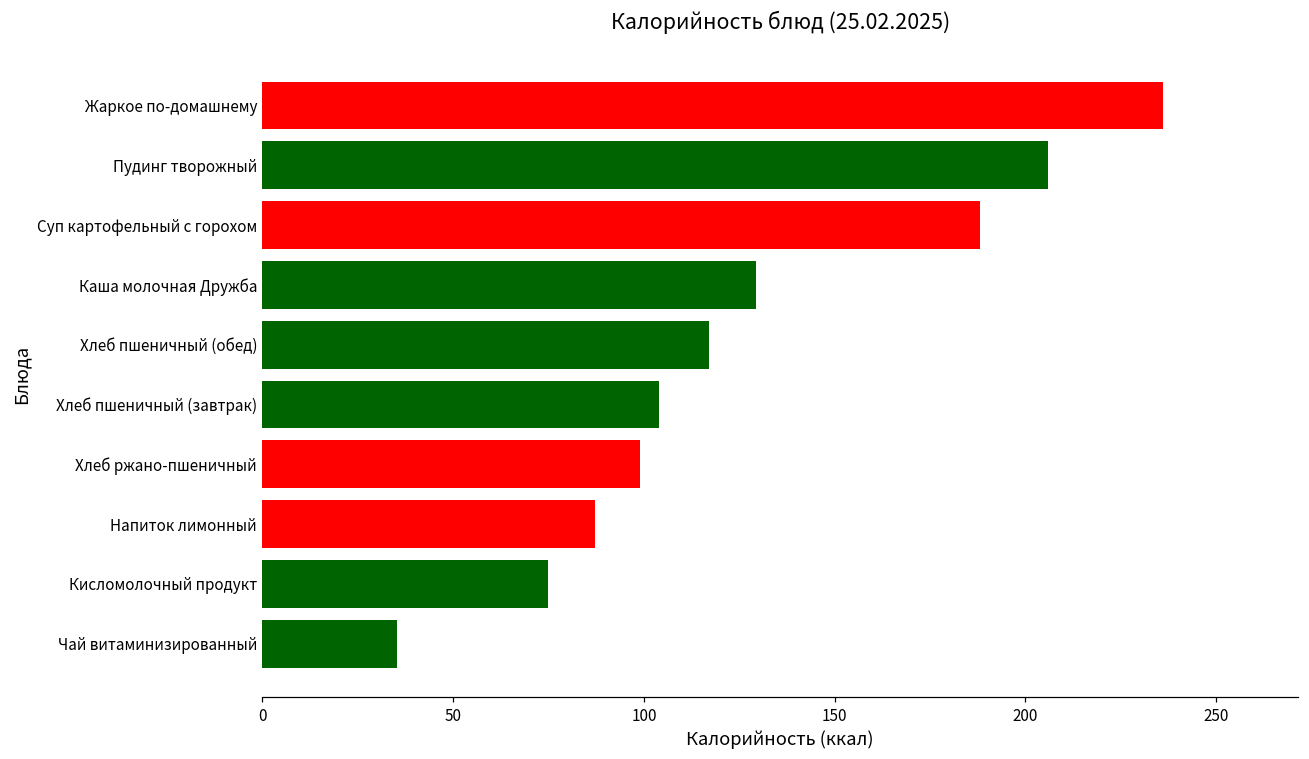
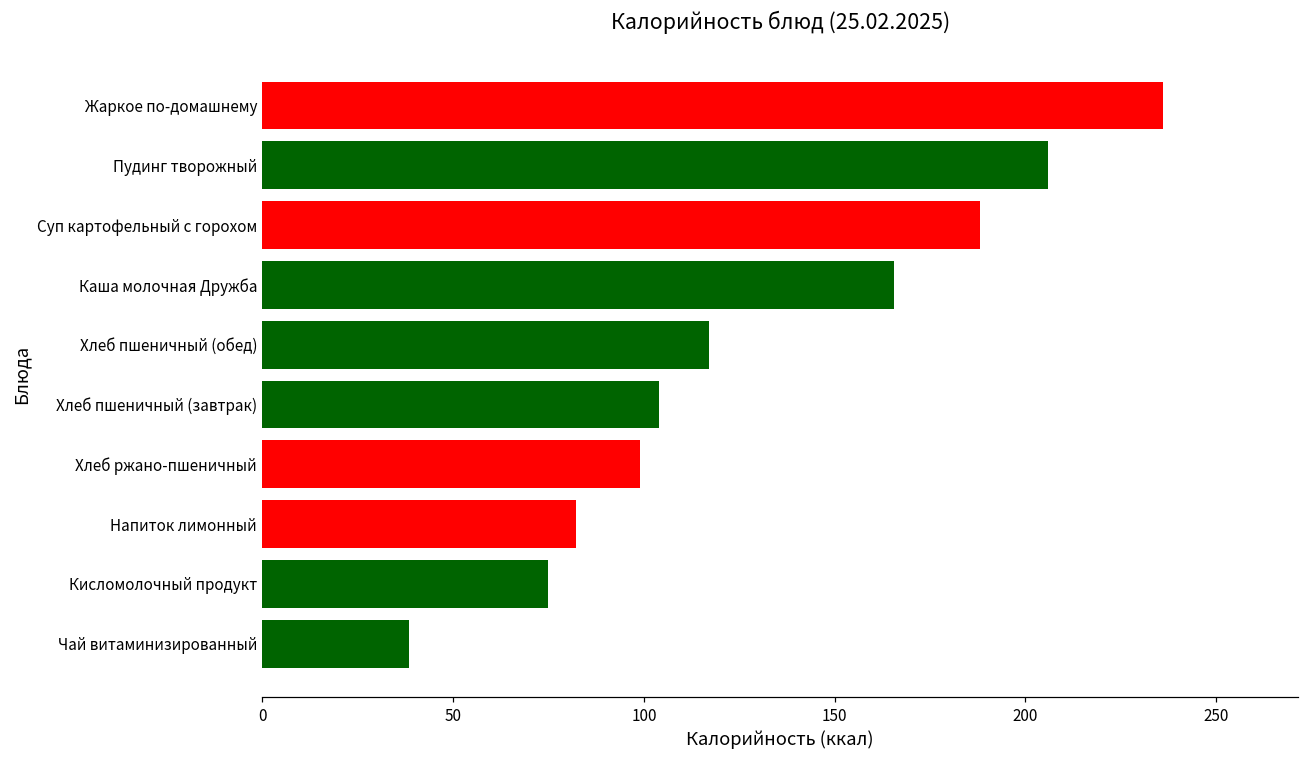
Каша молочная Дружба: 129 -> 165
Напиток лимонный: 87 -> 82
Чай витаминизированный: 35 -> 39
